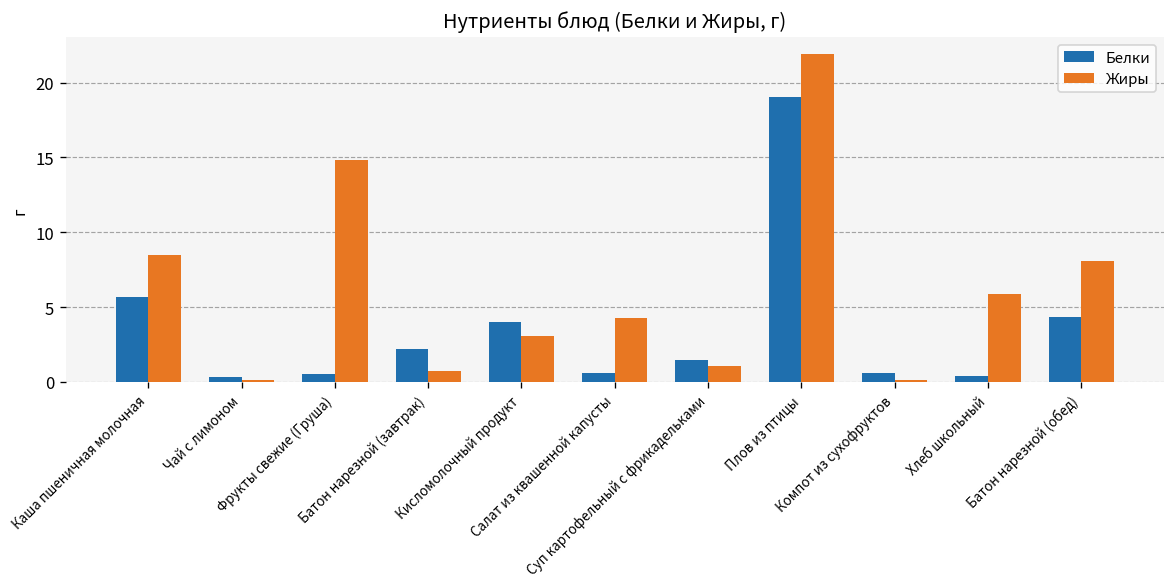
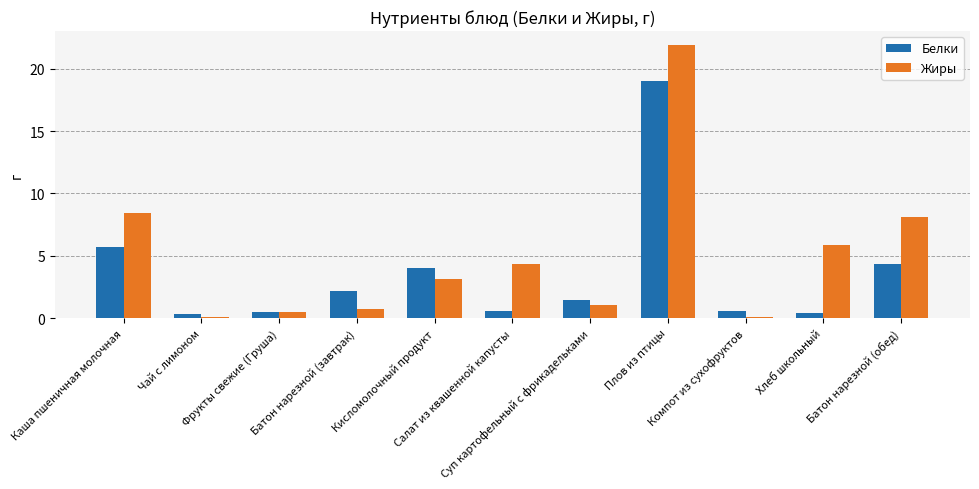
Жиры, Фрукты свежие (Груша): 14.8 -> 0.5
